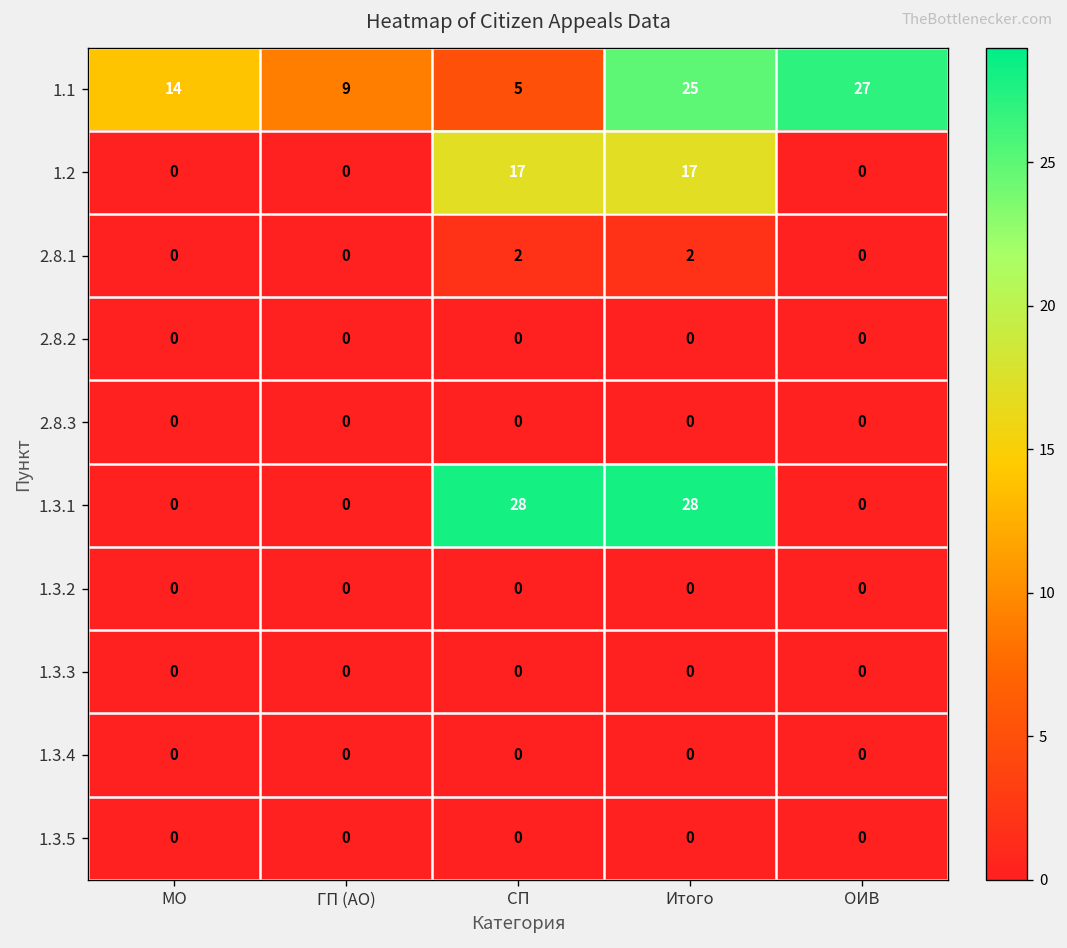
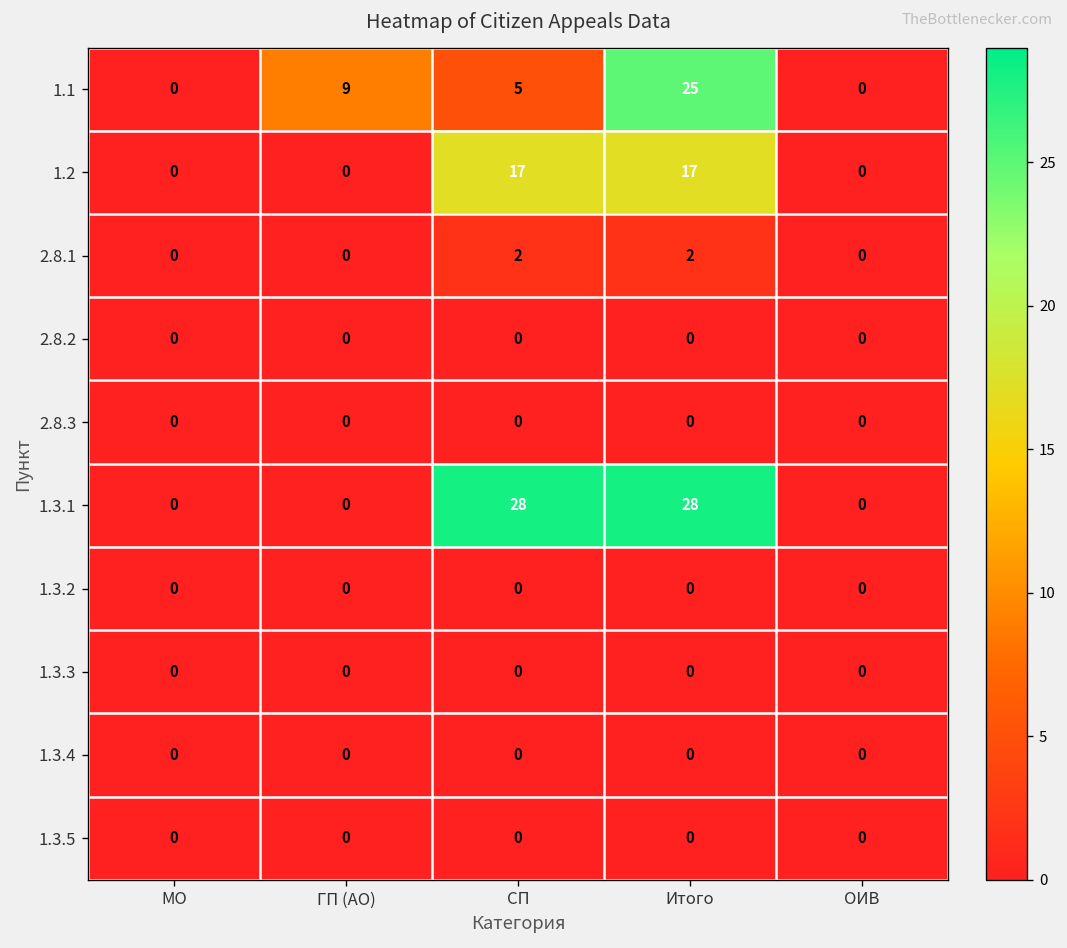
1.1, МО: 14 -> 0
1.1, ОИВ: 27 -> 0
